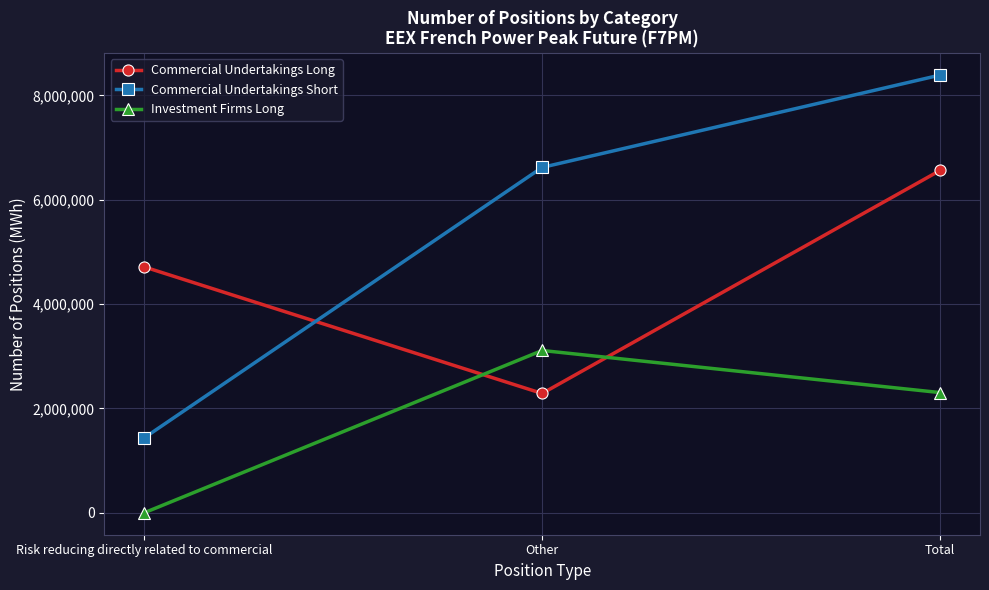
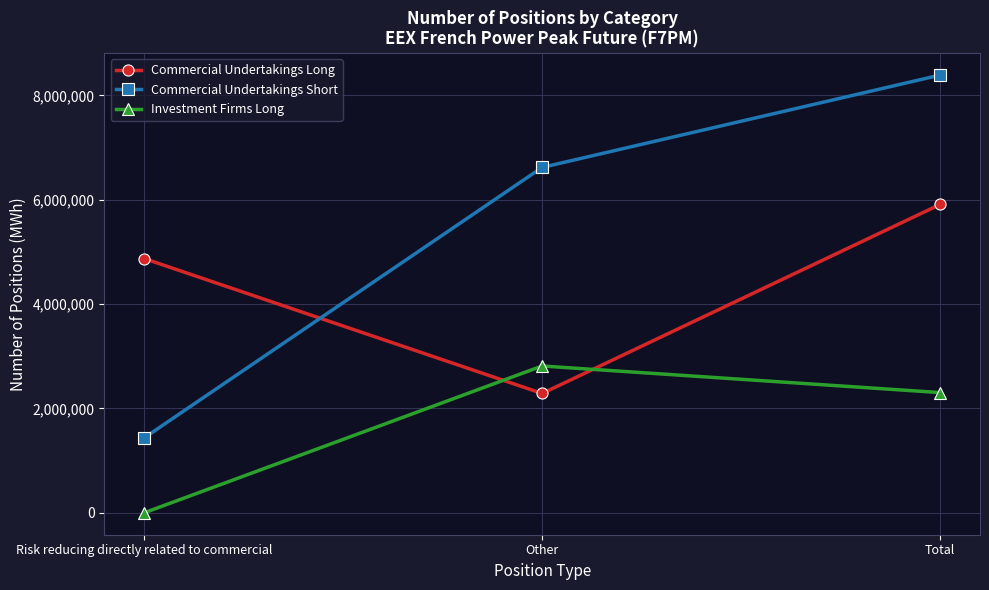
Commercial Undertakings Long, Risk reducing directly related to commercial: 4,700,000 -> 4,900,000
Investment Firms Long, Other: 3,100,000 -> 2,800,000
Commercial Undertakings Long, Total: 6,600,000 -> 5,900,000
